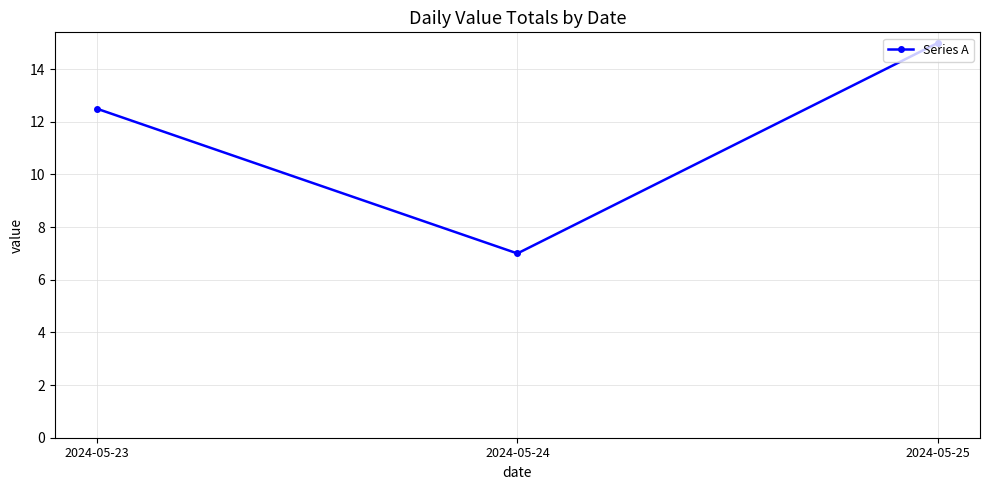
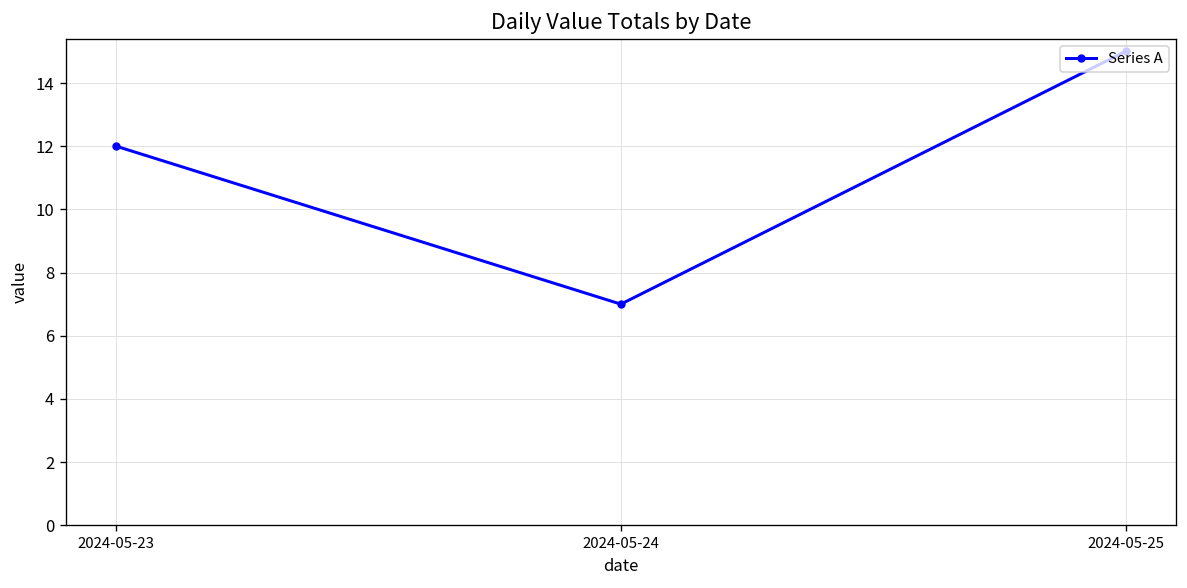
2024-05-23: 12.5 -> 12.0
